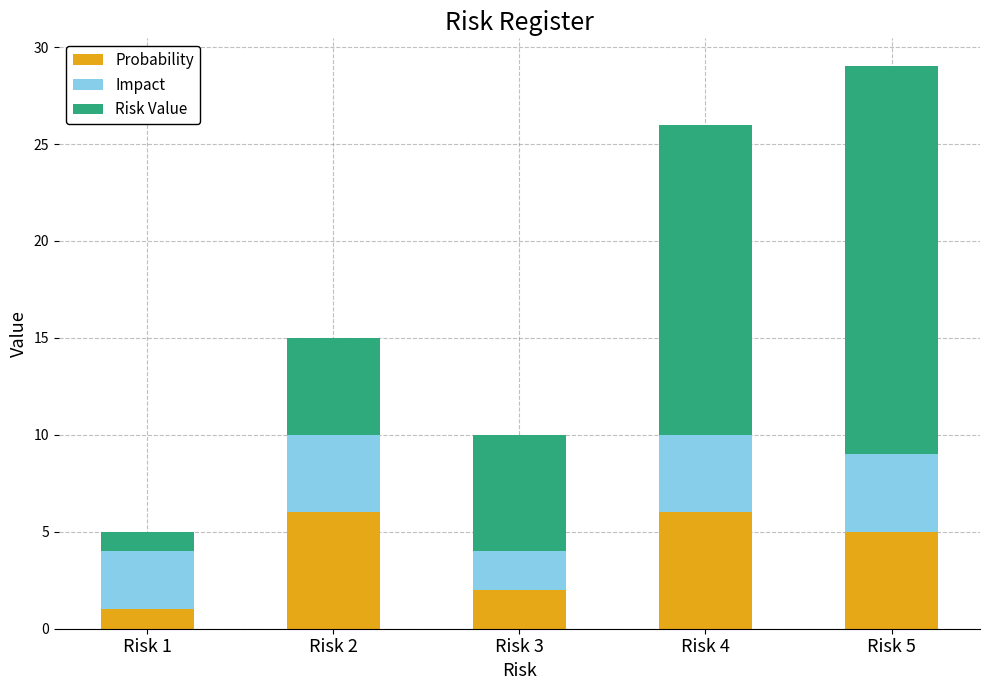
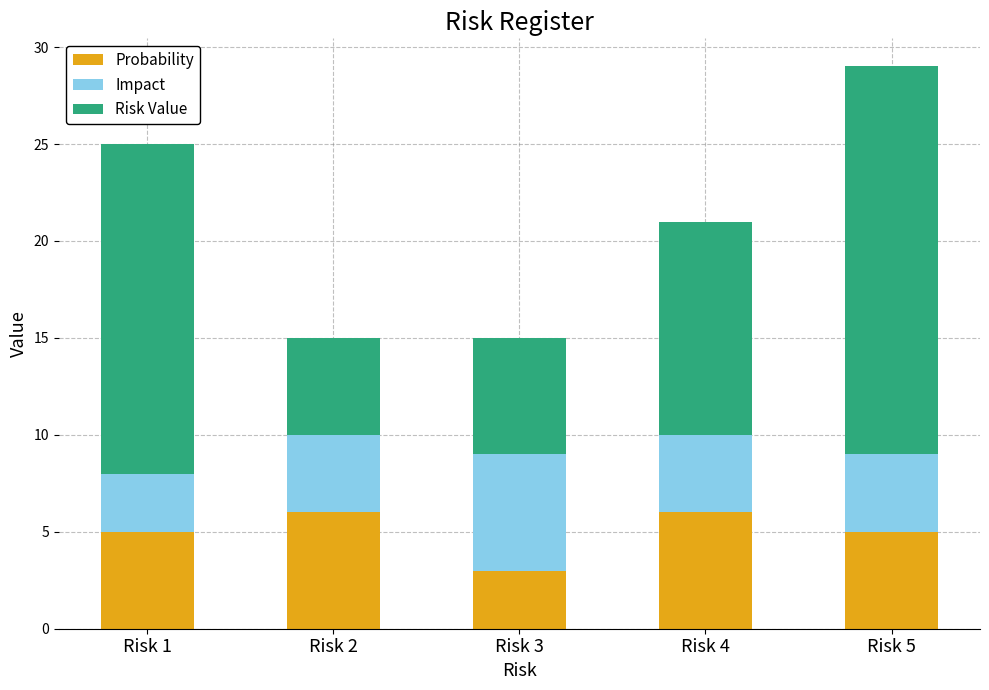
Probability, Risk 1: 1 -> 5
Risk Value, Risk 1: 1 -> 17
Probability, Risk 3: 2 -> 3
Impact, Risk 3: 2 -> 6
Risk Value, Risk 4: 16 -> 11
